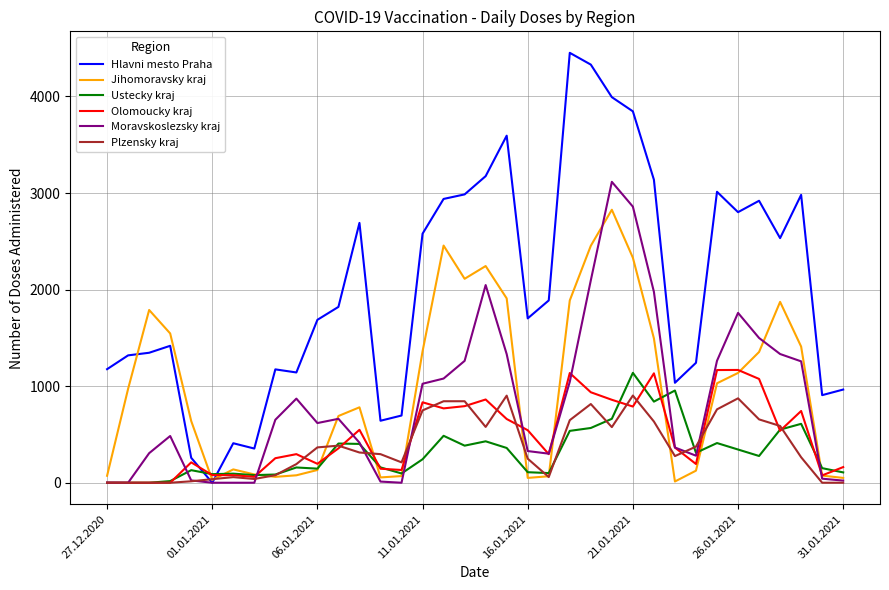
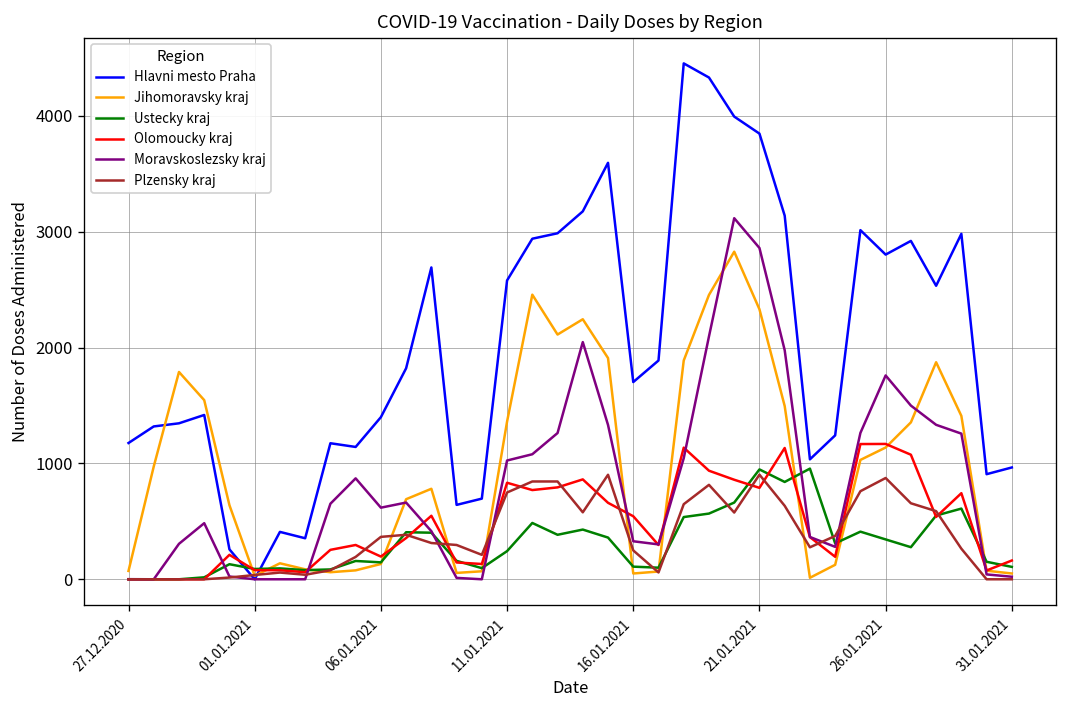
Hlavni mesto Praha, 06.01.2021: 1700 -> 1400
Ustecky kraj, 21.01.2021: 1100 -> 900
